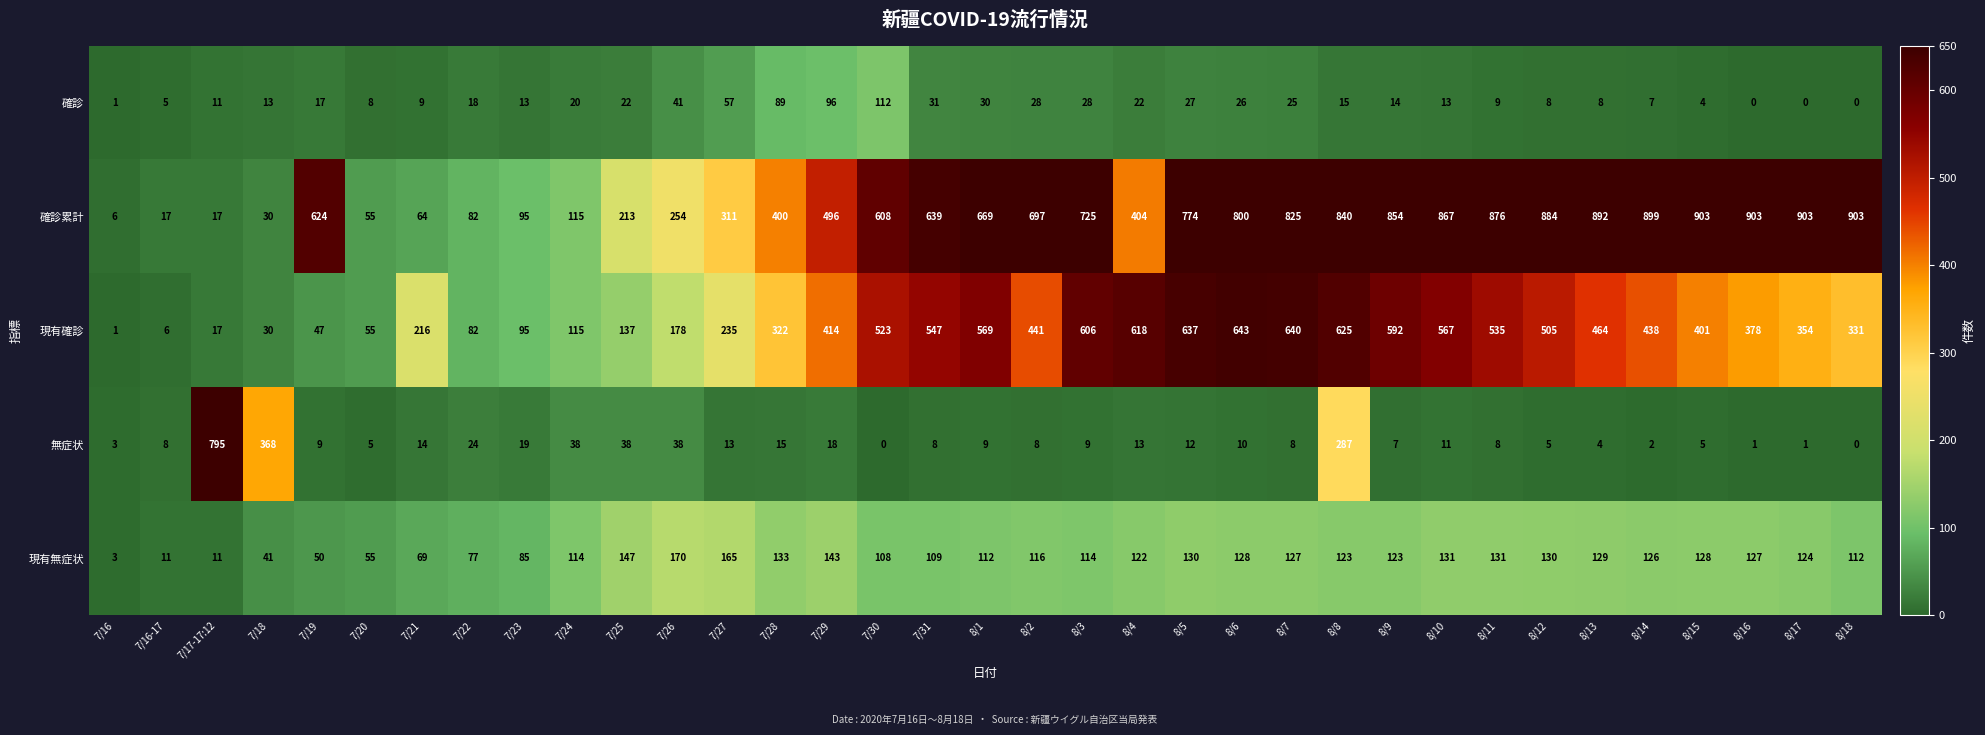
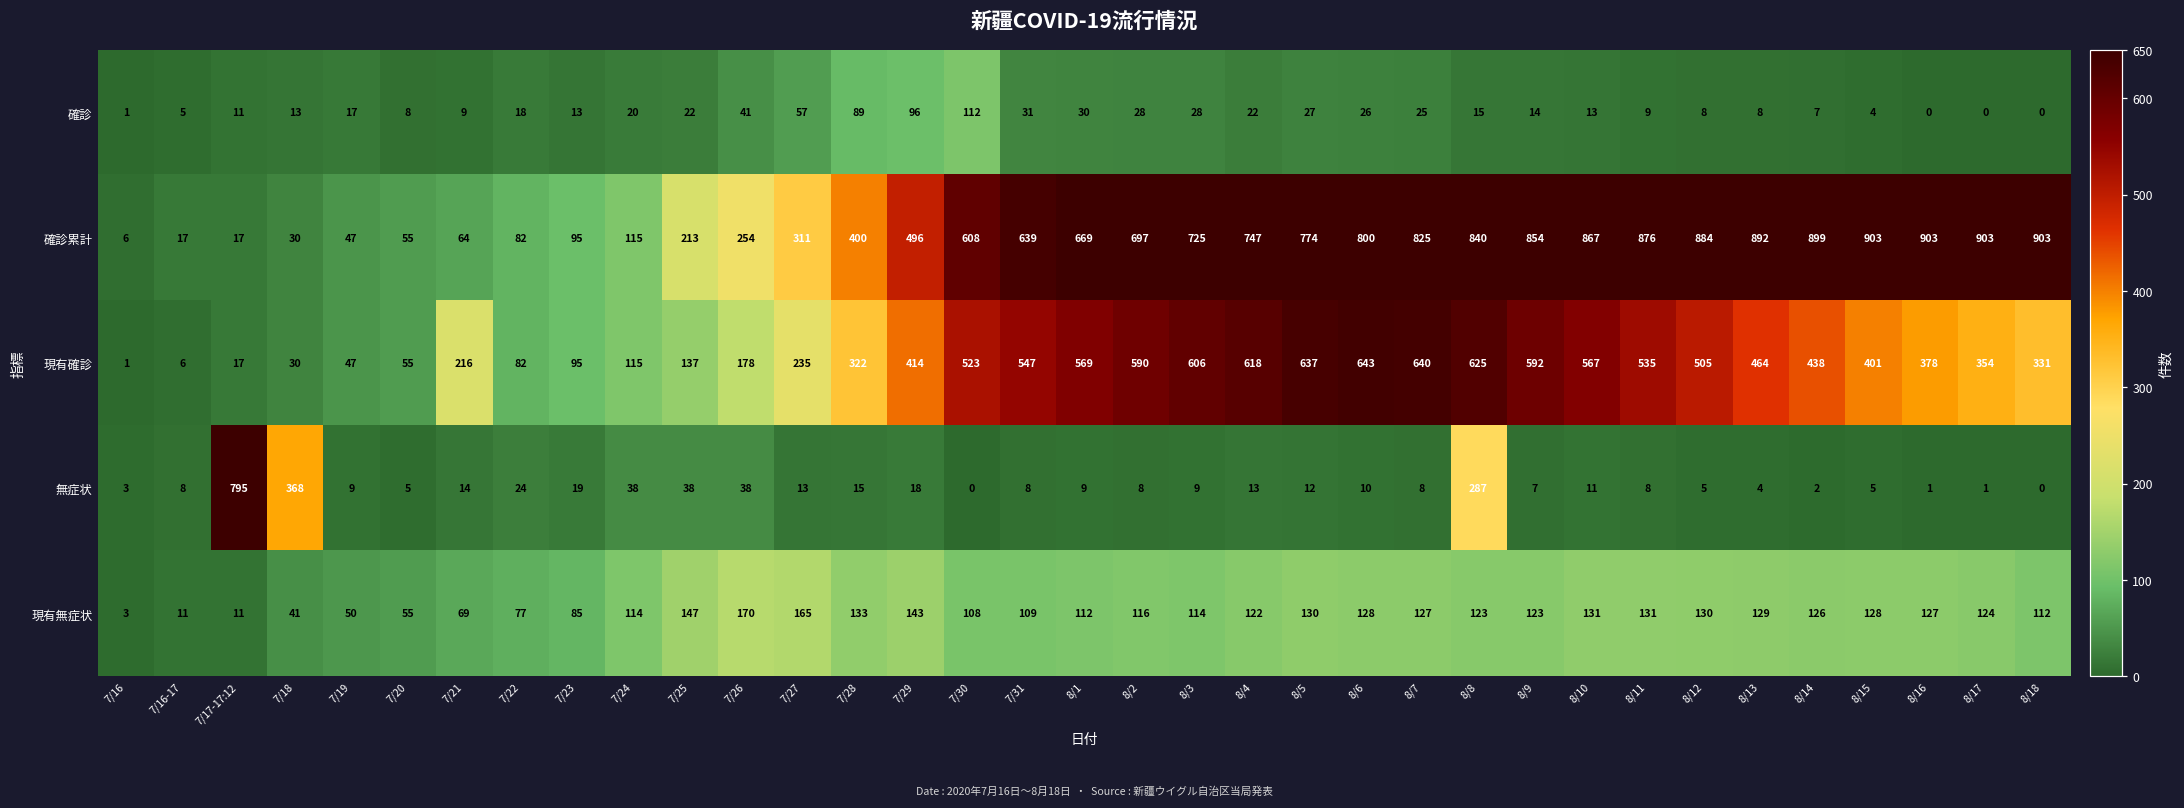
確診累計, 7/19: 624 -> 47
確診累計, 8/4: 404 -> 747
現有確診, 8/2: 441 -> 590
